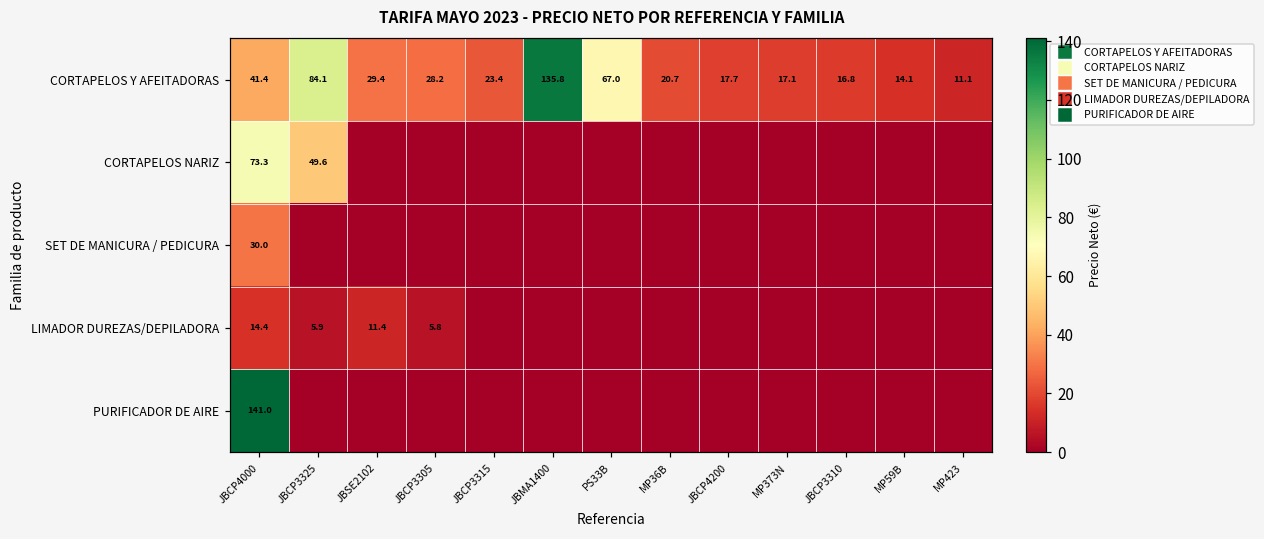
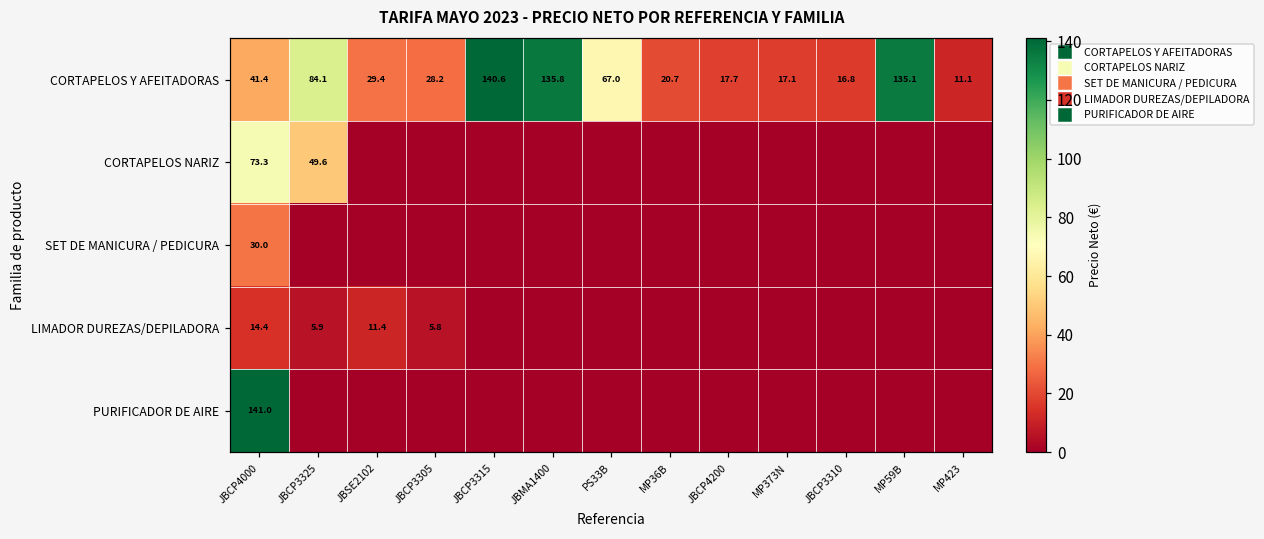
CORTAPELOS Y AFEITADORAS, JBCP3315: 23.4 -> 140.6
CORTAPELOS Y AFEITADORAS, MP59B: 14.1 -> 135.1
